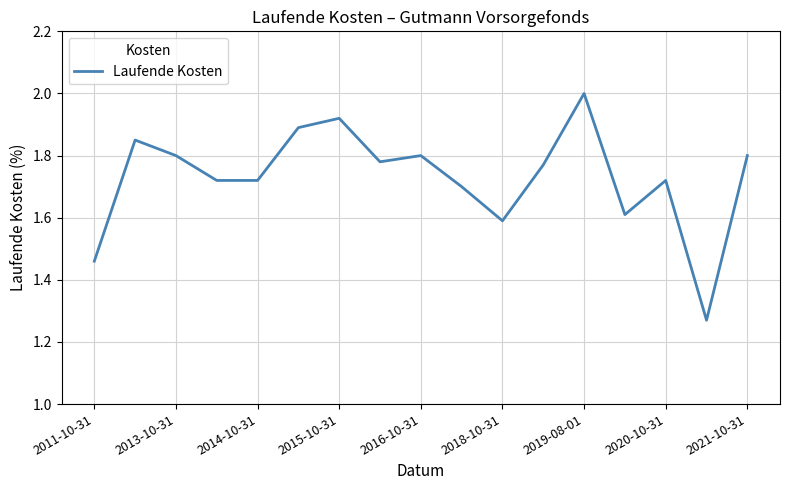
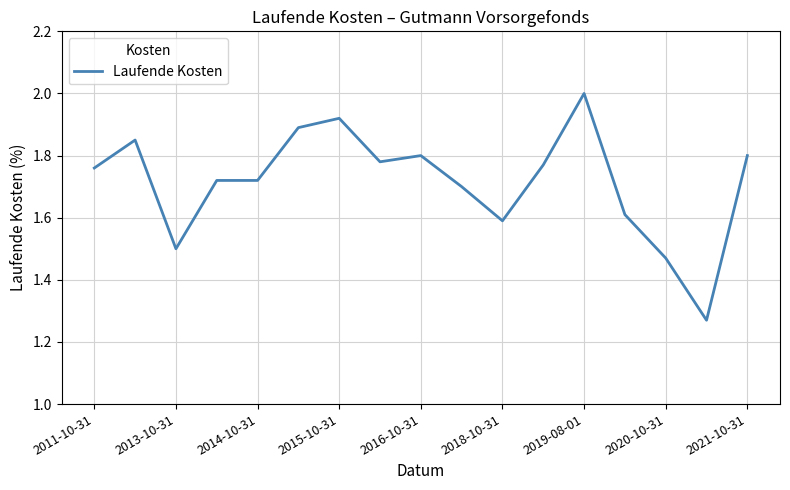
2011-10-31: 1.46 -> 1.76
2013-10-31: 1.8 -> 1.5
2020-10-31: 1.72 -> 1.47
